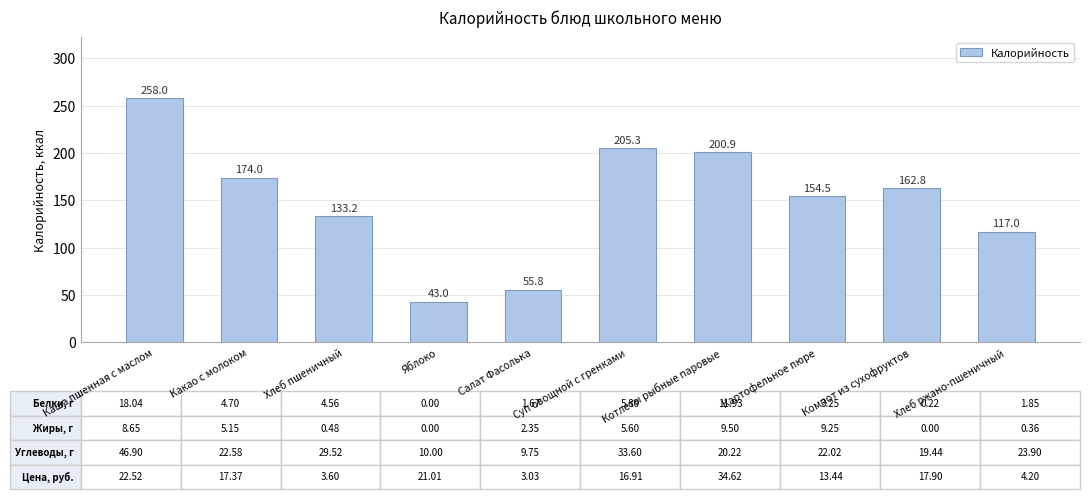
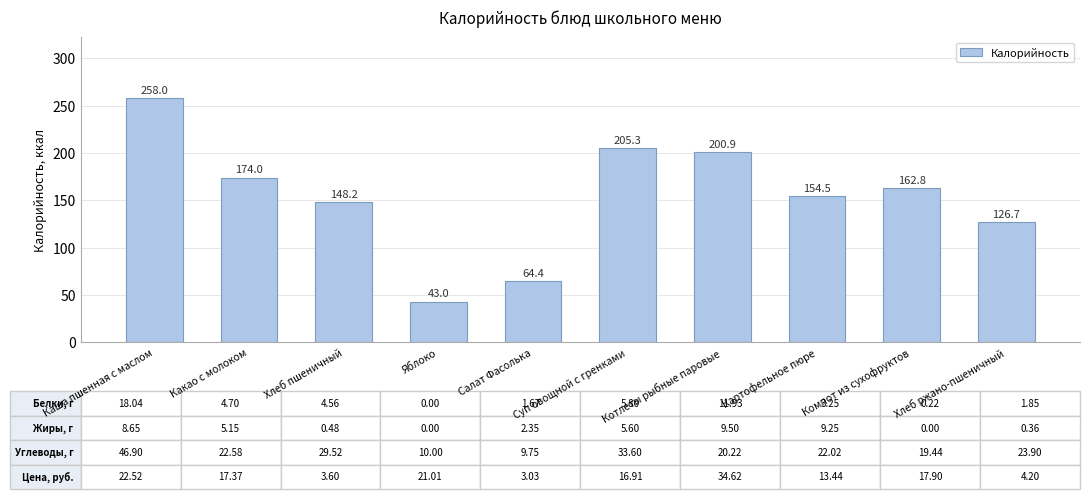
Хлеб пшеничный: 133.2 -> 148.2
Салат Фасолька: 55.8 -> 64.4
Хлеб ржано-пшеничный: 117.0 -> 126.7
